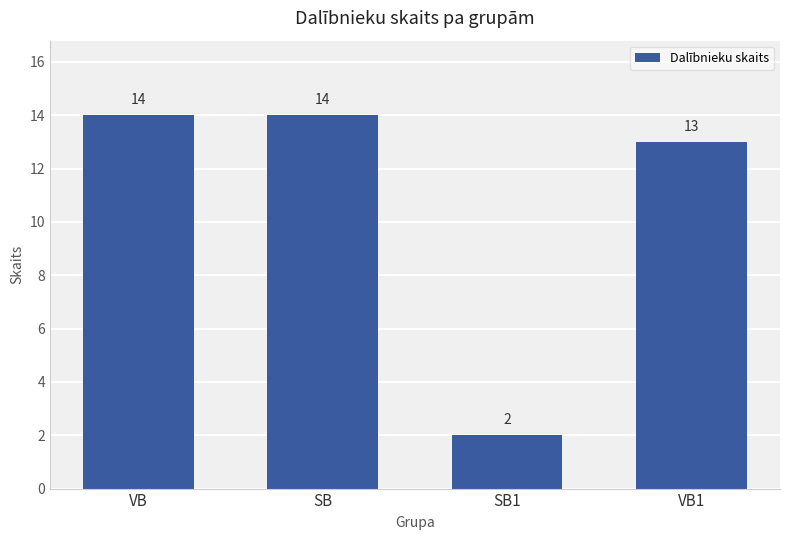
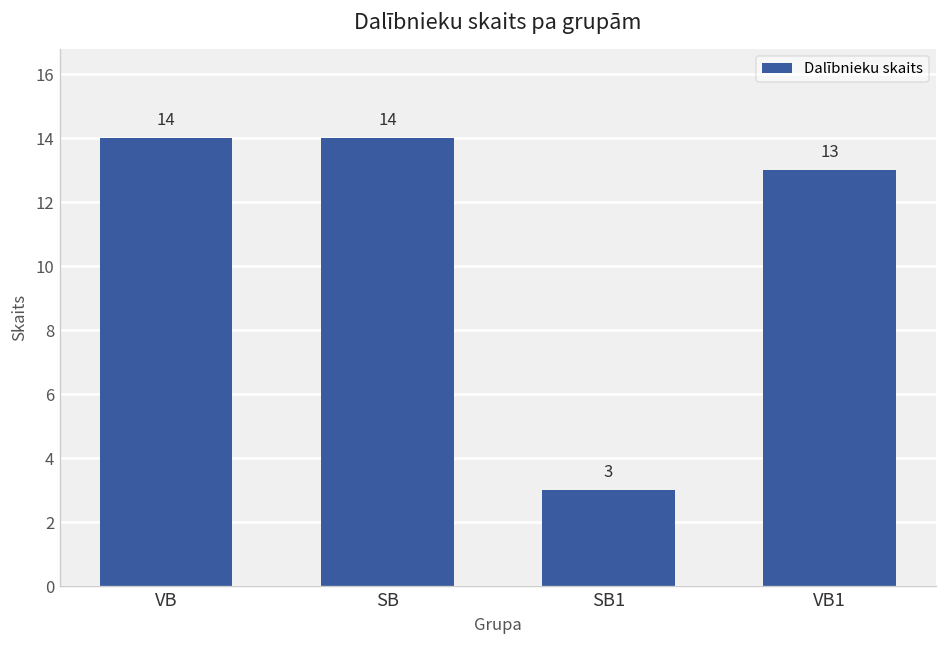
SB1: 2 -> 3
